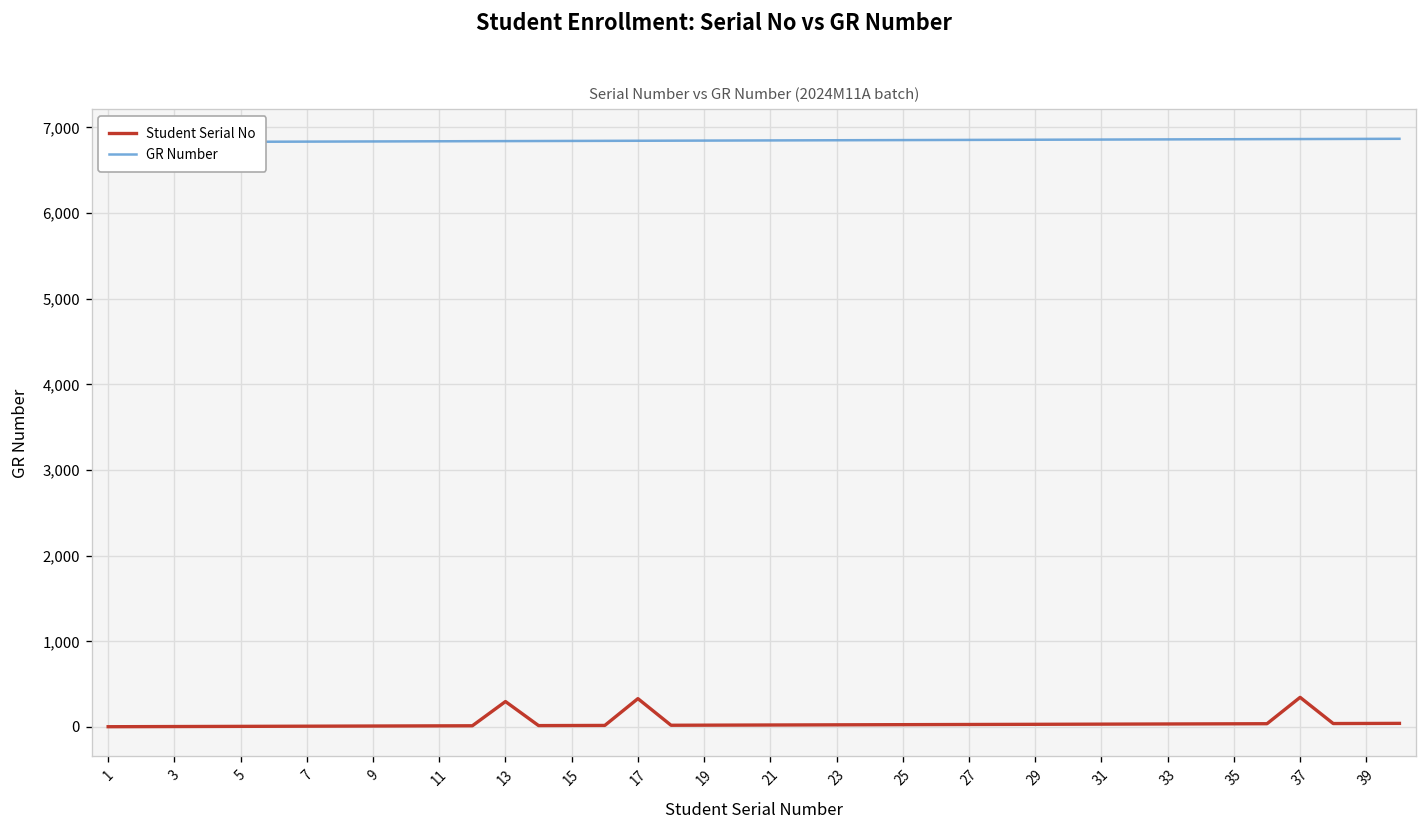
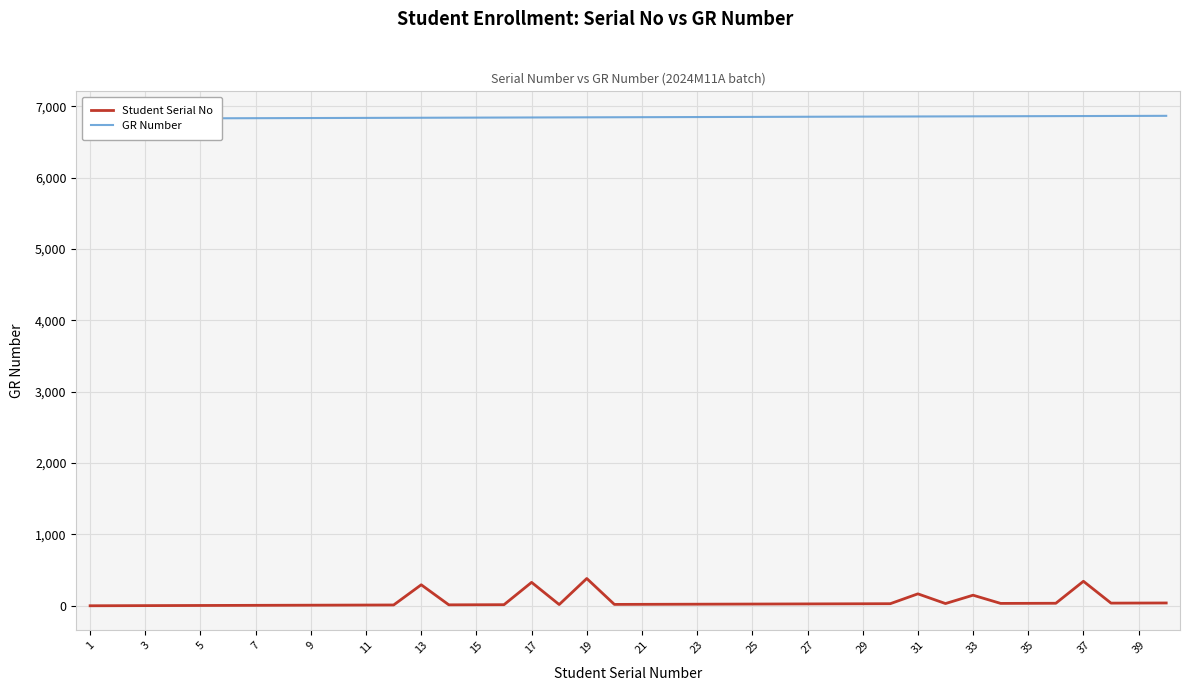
Student Serial No, 19: 0 -> 400
Student Serial No, 31: 0 -> 200
Student Serial No, 33: 0 -> 100
